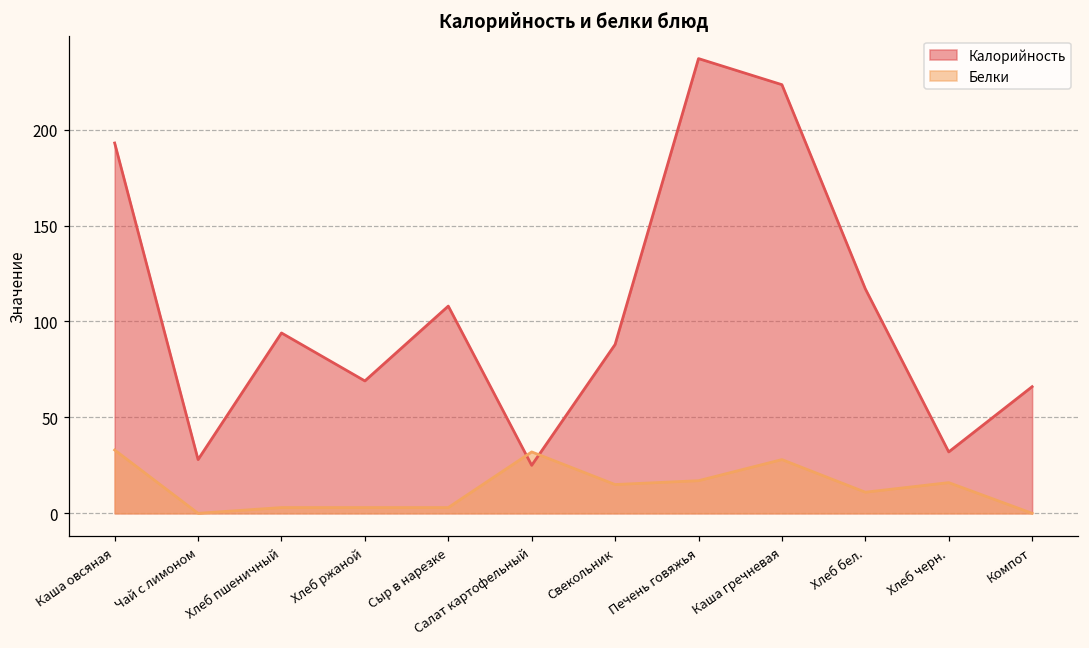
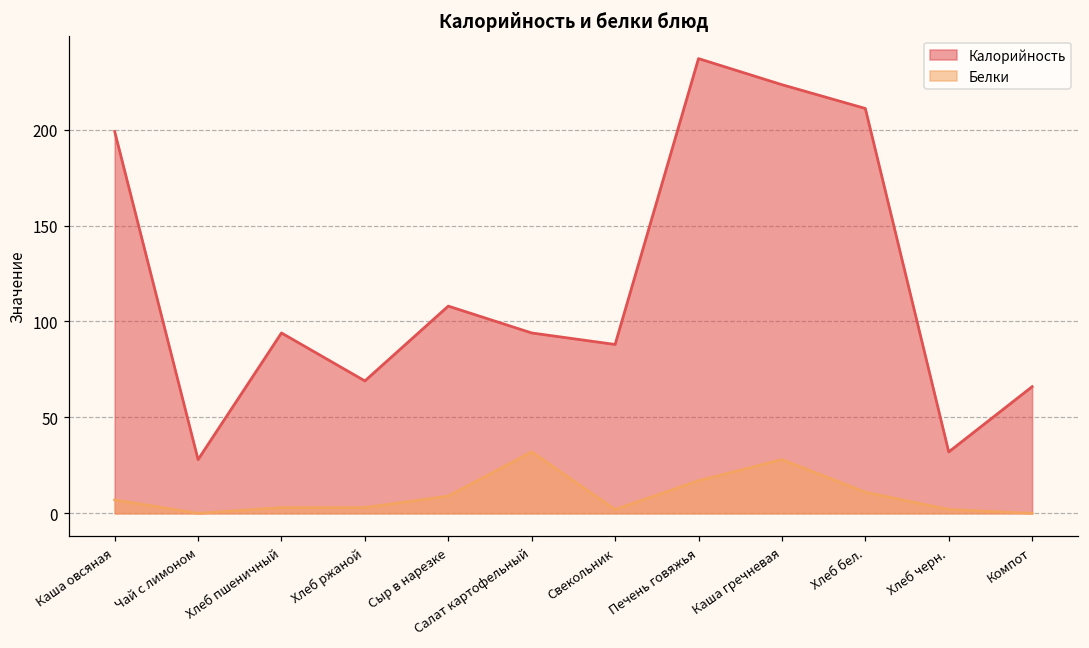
Калорийность, Каша овсяная: 193 -> 199
Белки, Каша овсяная: 33 -> 7
Белки, Сыр в нарезке: 3 -> 9
Калорийность, Салат картофельный: 25 -> 94
Белки, Свекольник: 15 -> 2
Калорийность, Хлеб бел.: 117 -> 211
Белки, Хлеб черн.: 16 -> 2
